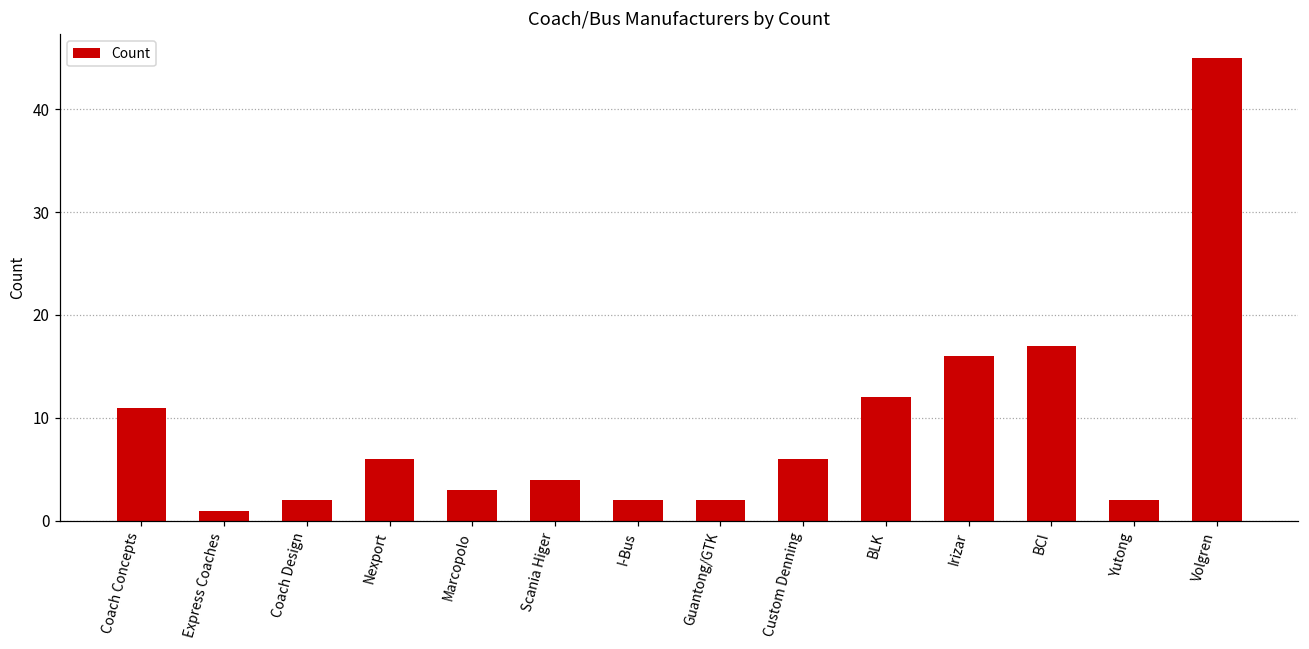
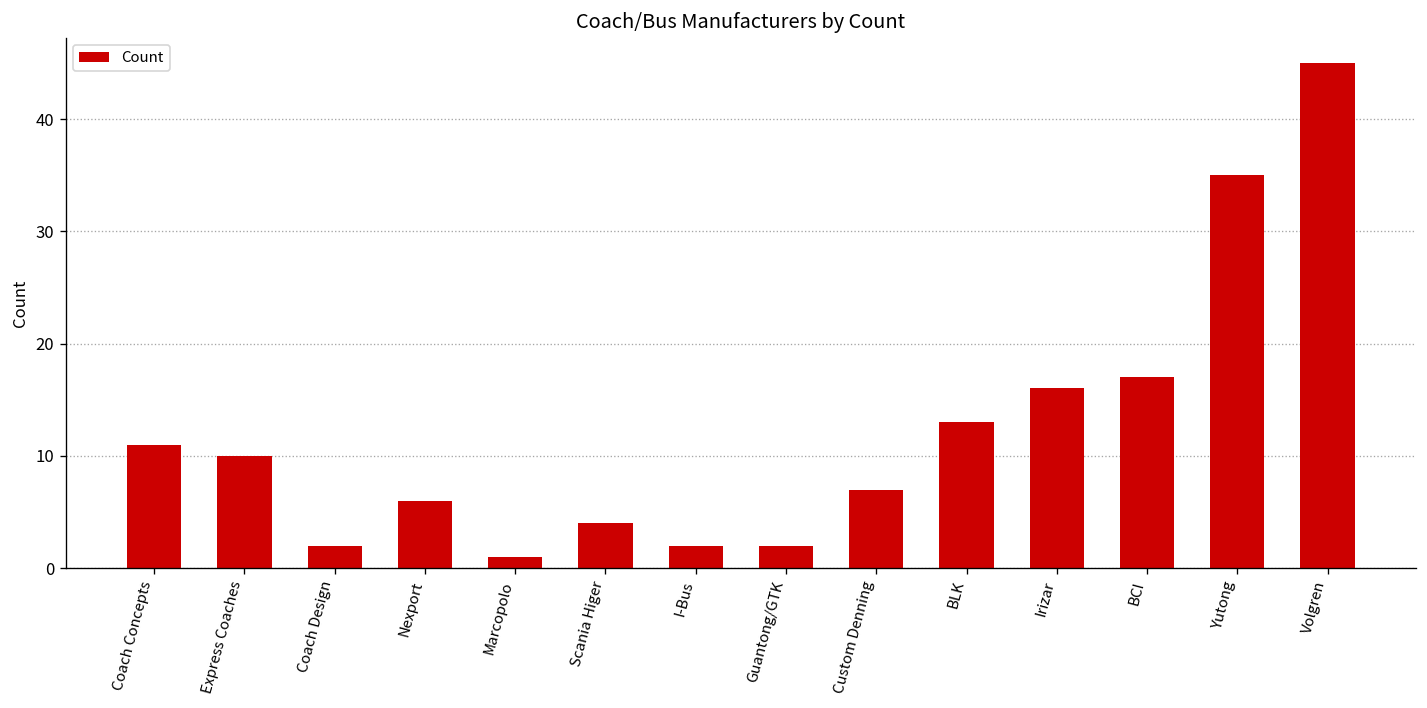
Express Coaches: 1 -> 10
Marcopolo: 3 -> 1
Custom Denning: 6 -> 7
BLK: 12 -> 13
Yutong: 2 -> 35
